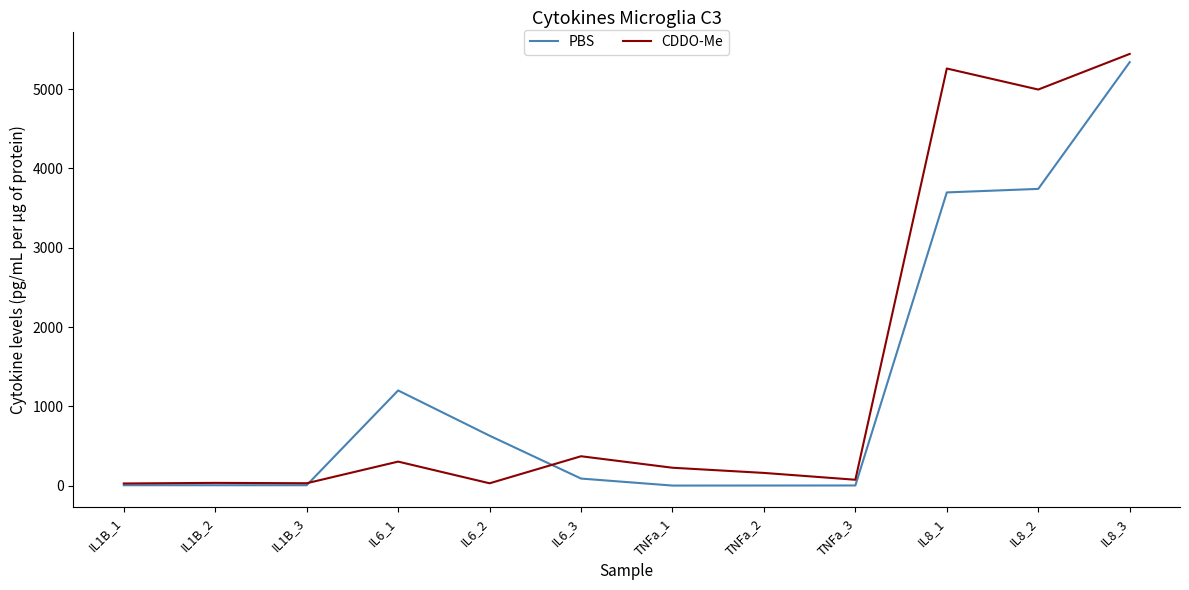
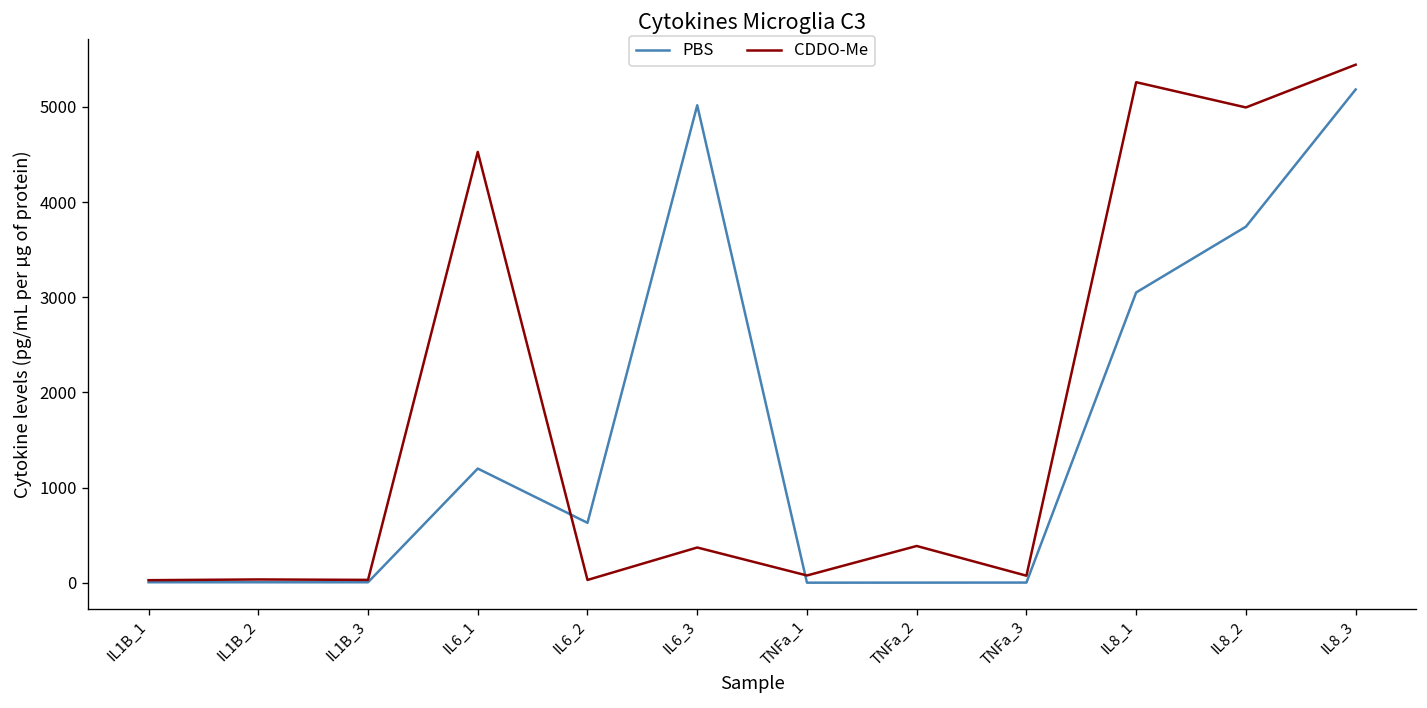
CDDO-Me, IL6_1: 300 -> 4500
PBS, IL6_3: 100 -> 5000
CDDO-Me, TNFa_1: 200 -> 100
CDDO-Me, TNFa_2: 200 -> 400
PBS, IL8_1: 3700 -> 3100
PBS, IL8_3: 5300 -> 5200
